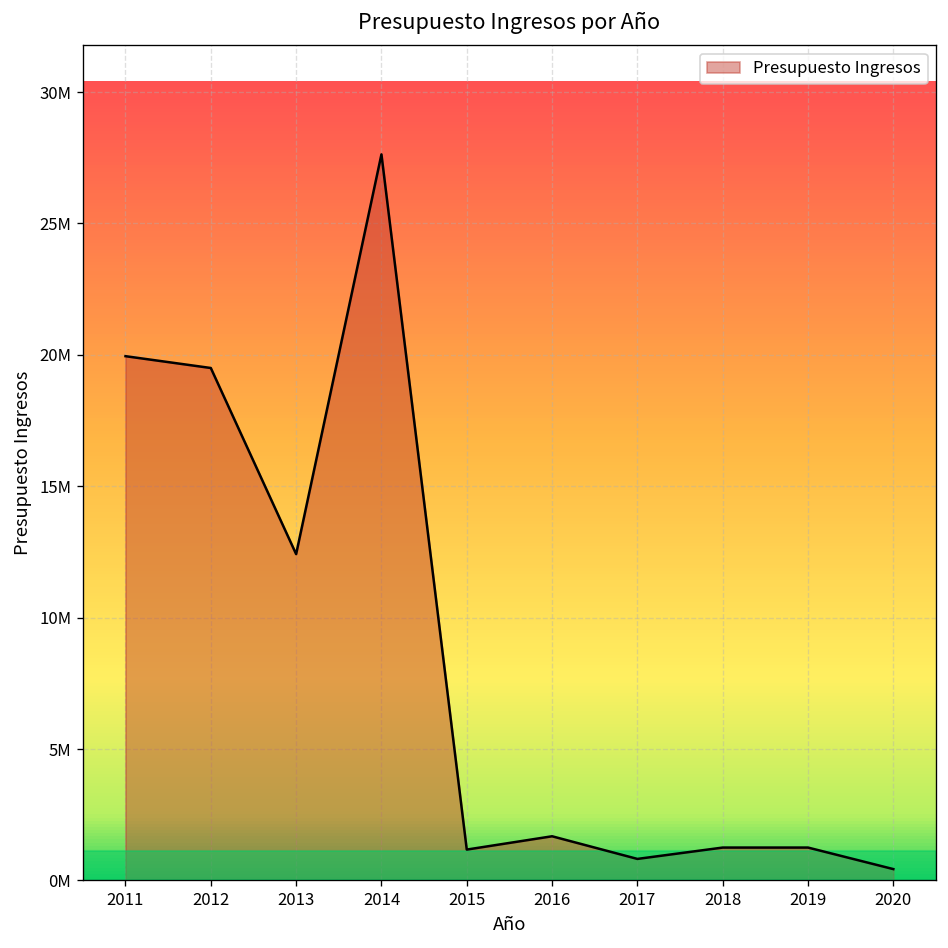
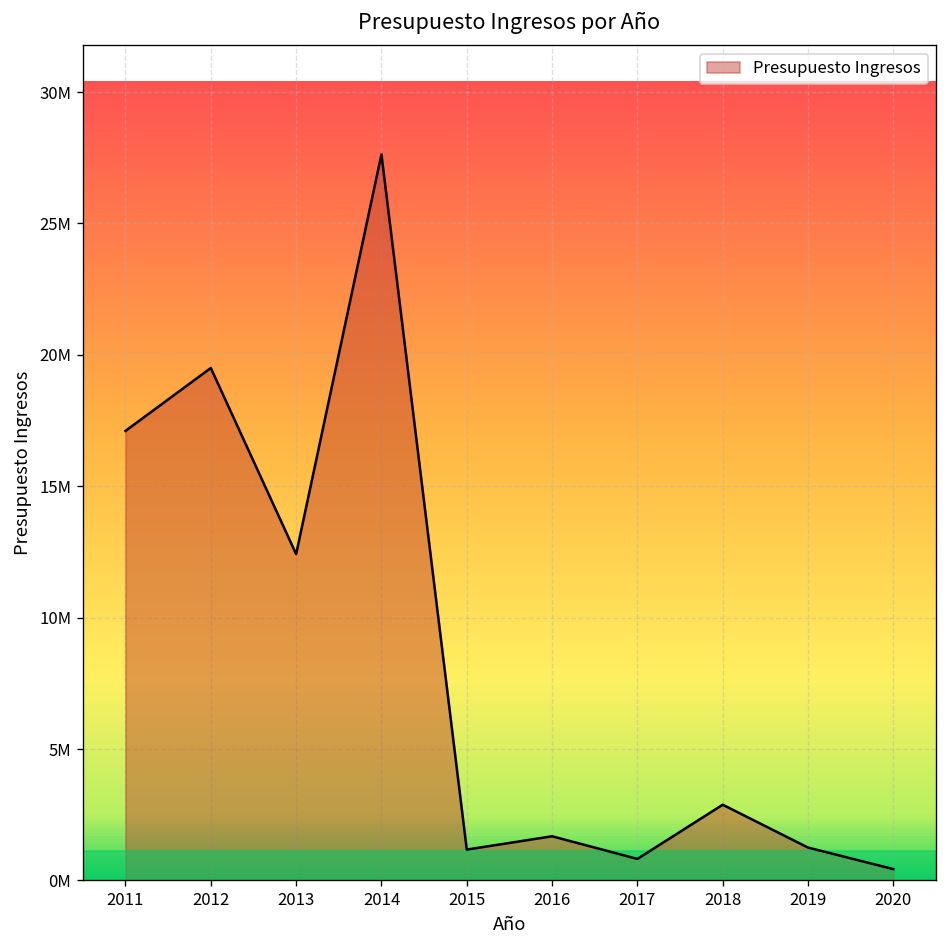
2011: 20000000 -> 17100000
2018: 1300000 -> 2900000
